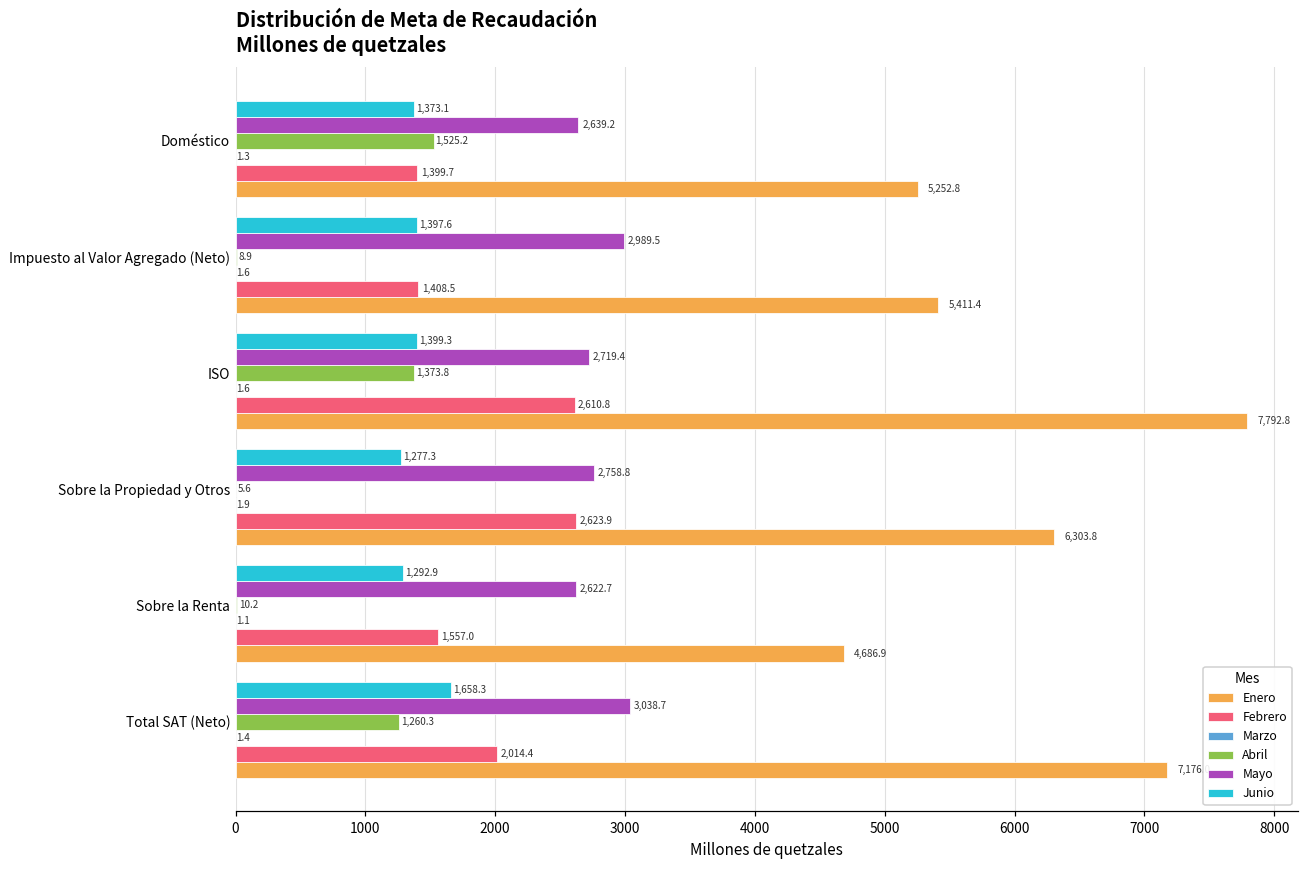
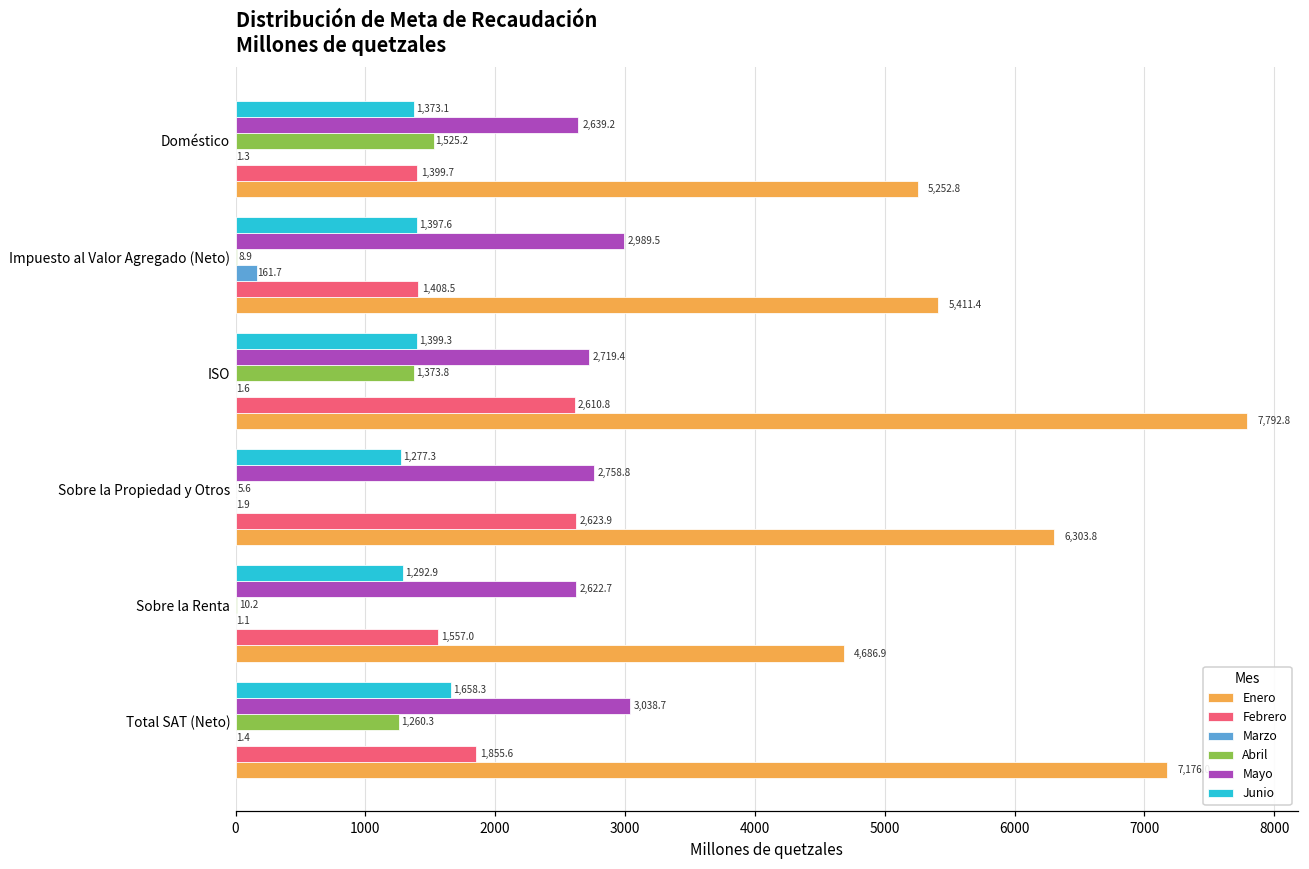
Marzo, Impuesto al Valor Agregado (Neto): 1.6 -> 161.7
Febrero, Total SAT (Neto): 2,014.4 -> 1,855.6
